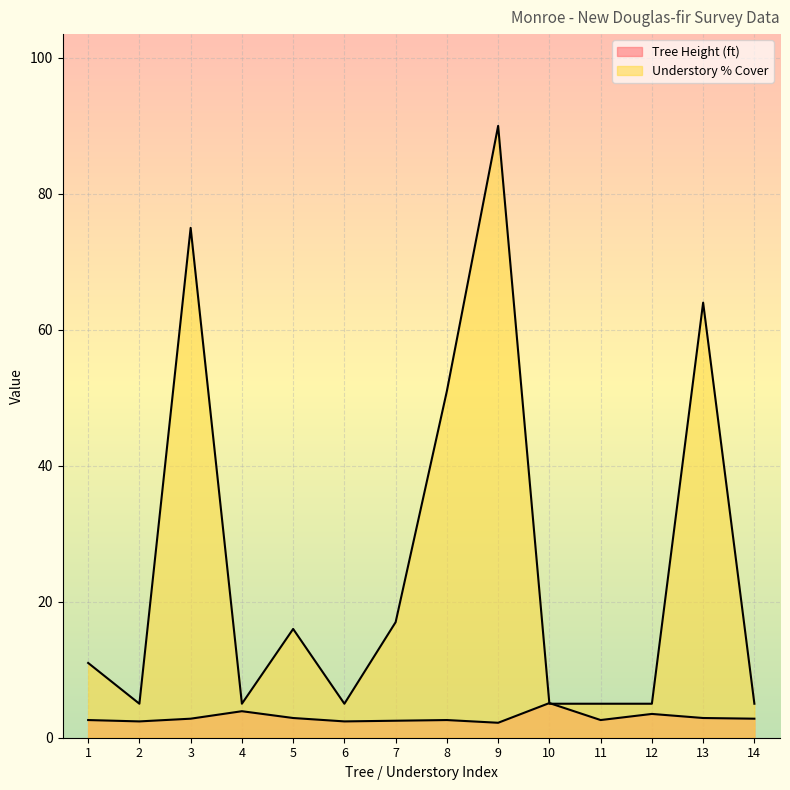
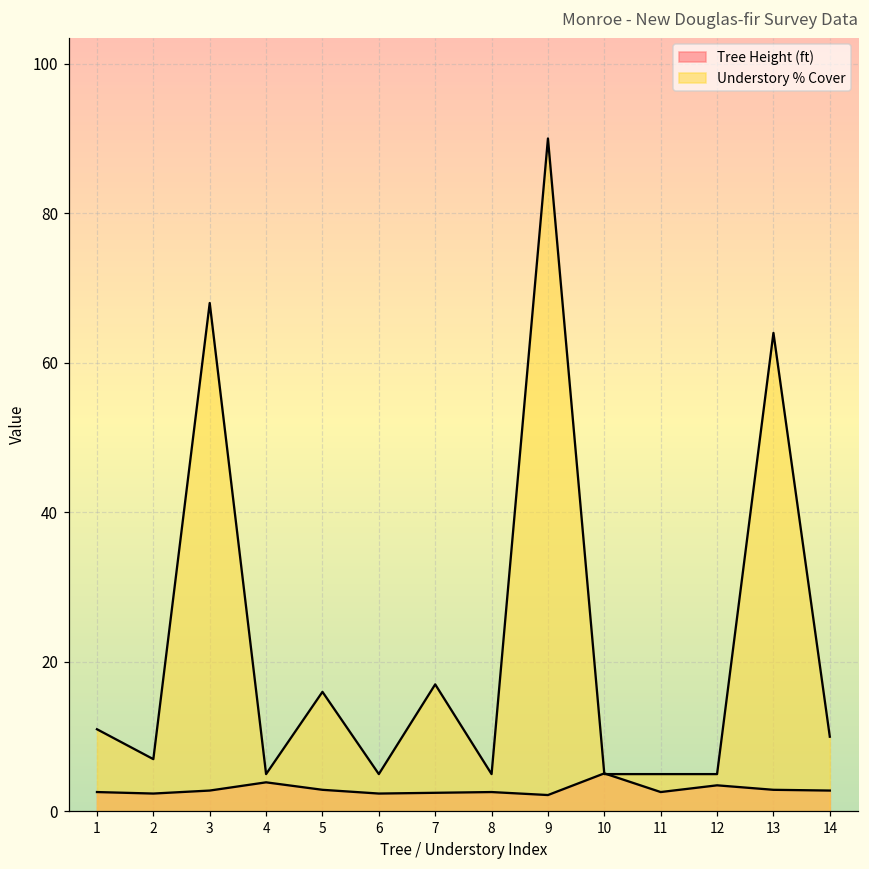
Understory % Cover, 2: 5 -> 7
Understory % Cover, 3: 75 -> 68
Understory % Cover, 8: 51 -> 5
Understory % Cover, 14: 5 -> 10
